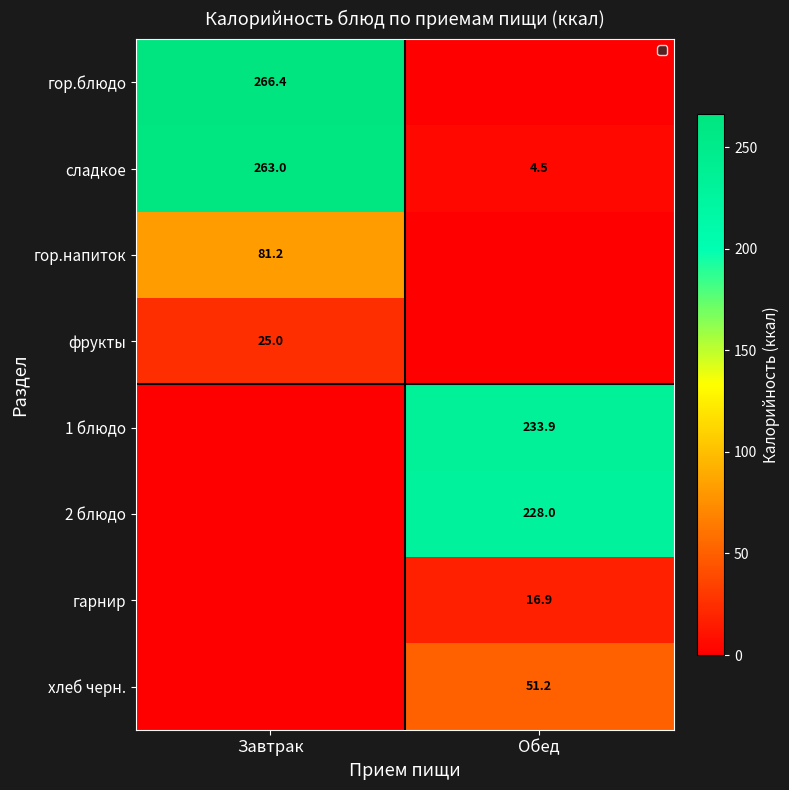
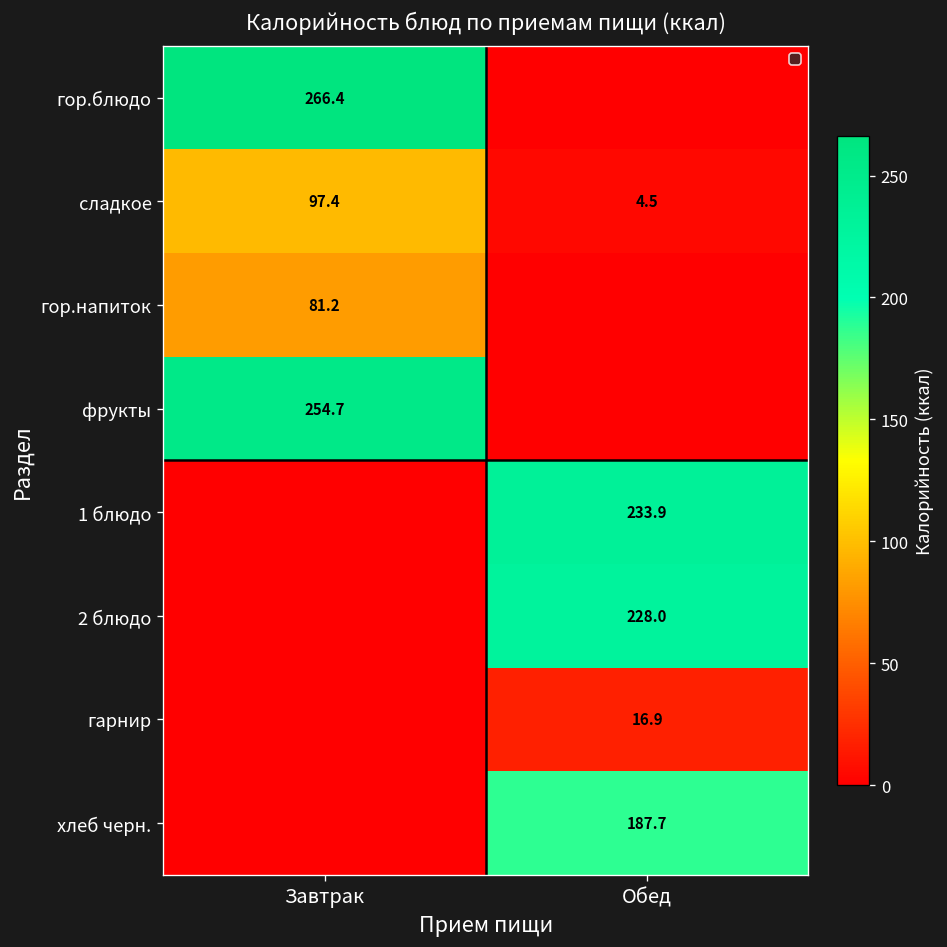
сладкое, Завтрак: 263.0 -> 97.4
фрукты, Завтрак: 25.0 -> 254.7
хлеб черн., Обед: 51.2 -> 187.7
